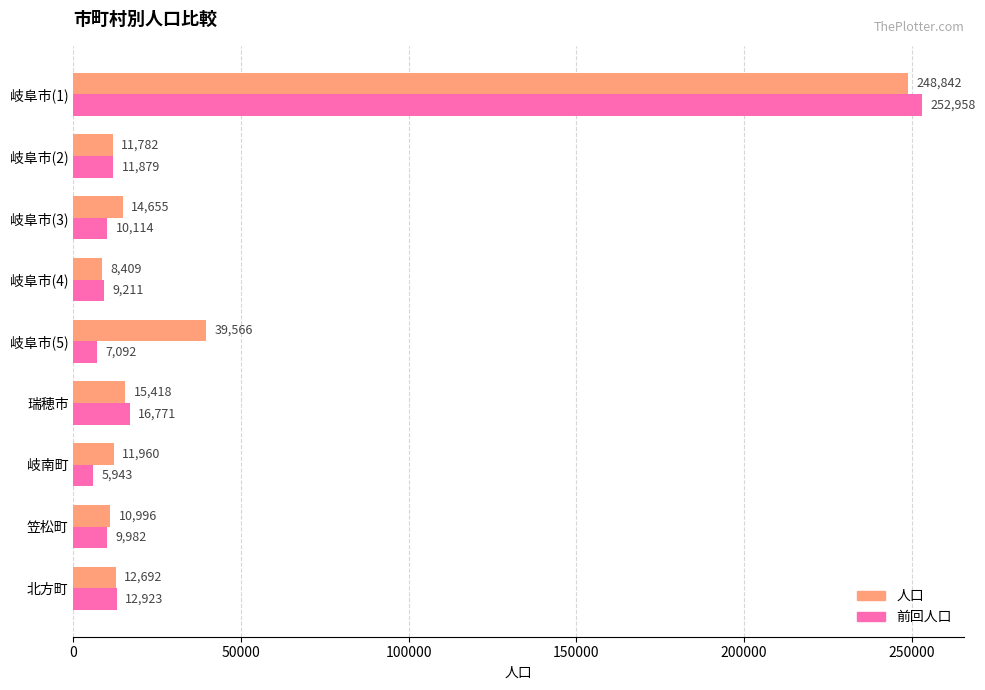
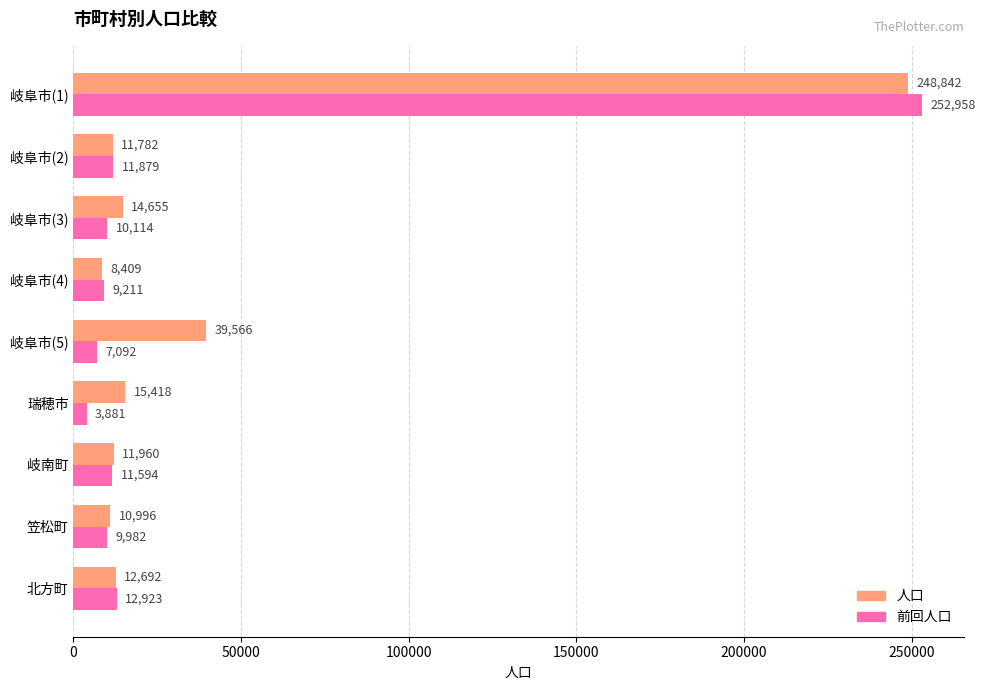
前回人口, 瑞穂市: 16,771 -> 3,881
前回人口, 岐南町: 5,943 -> 11,594
